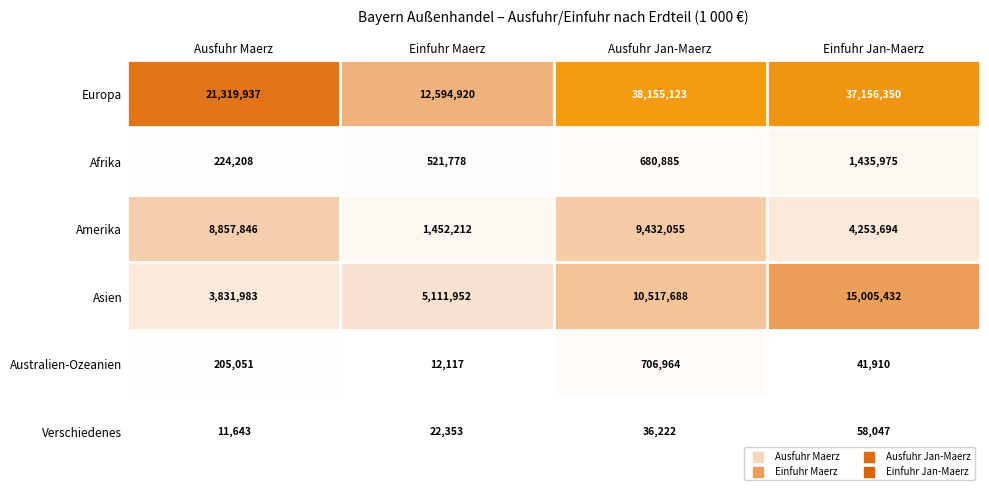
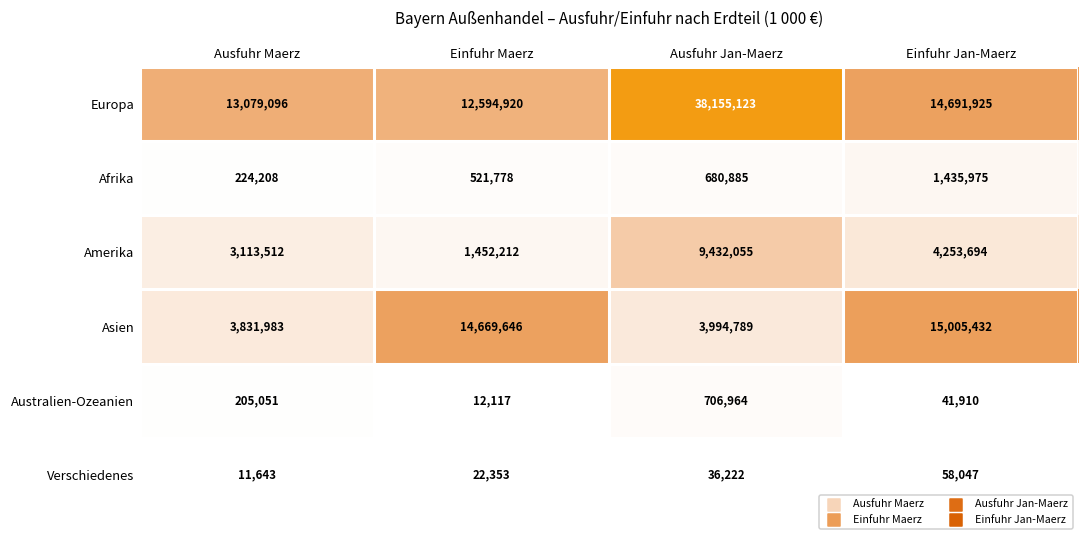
Europa, Ausfuhr Maerz: 21,319,937 -> 13,079,096
Europa, Einfuhr Jan-Maerz: 37,156,350 -> 14,691,925
Amerika, Ausfuhr Maerz: 8,857,846 -> 3,113,512
Asien, Einfuhr Maerz: 5,111,952 -> 14,669,646
Asien, Ausfuhr Jan-Maerz: 10,517,688 -> 3,994,789
